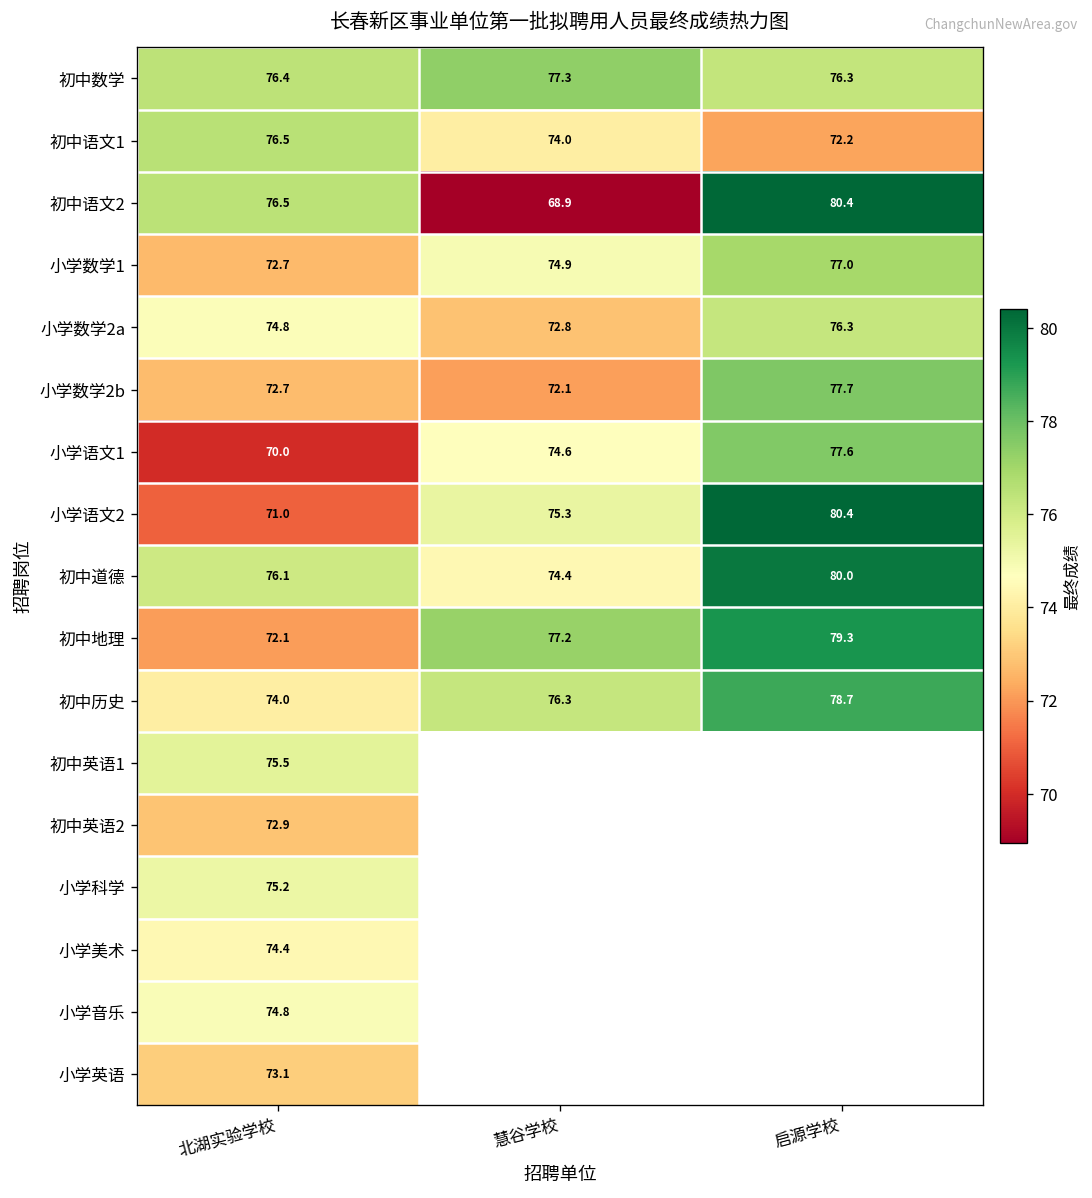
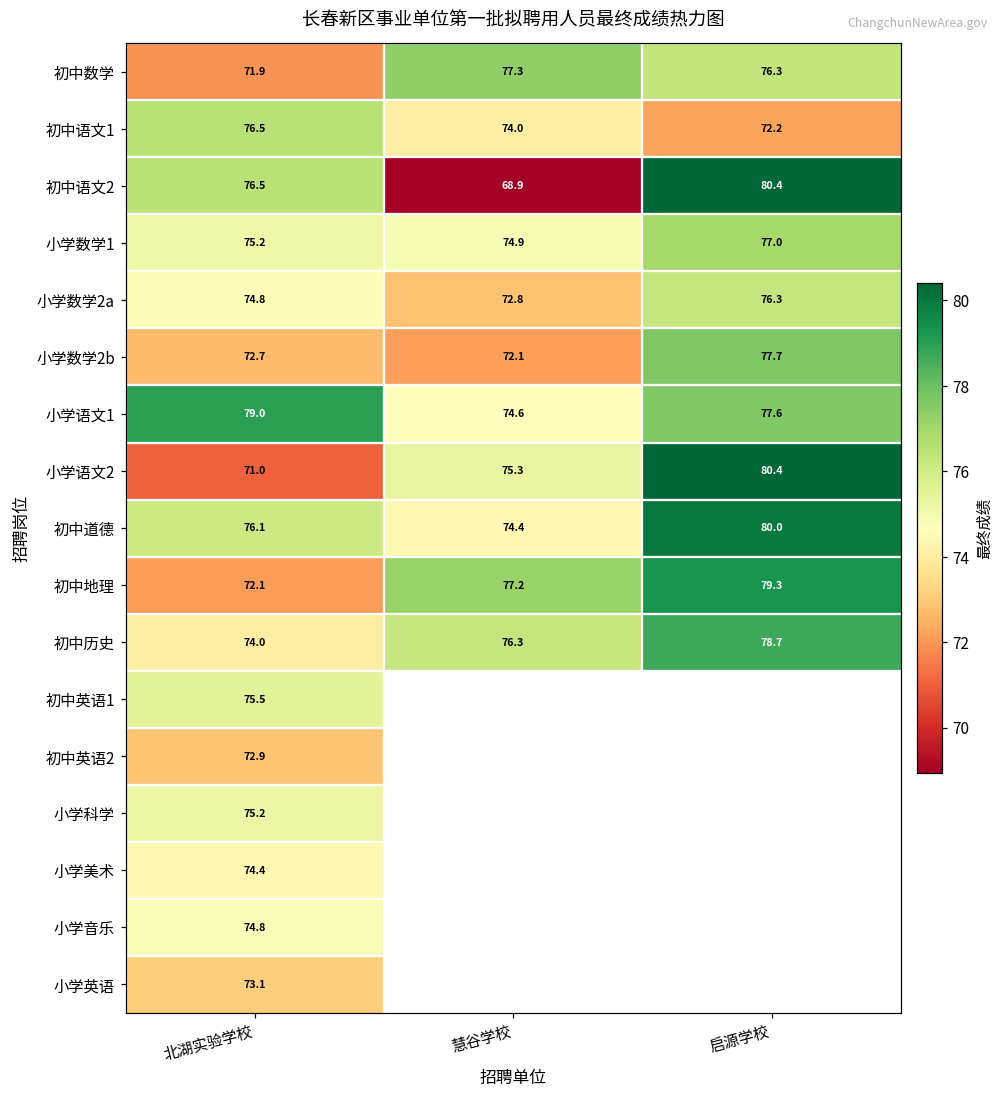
初中数学, 北湖实验学校: 76.4 -> 71.9
小学数学1, 北湖实验学校: 72.7 -> 75.2
小学语文1, 北湖实验学校: 70.0 -> 79.0
